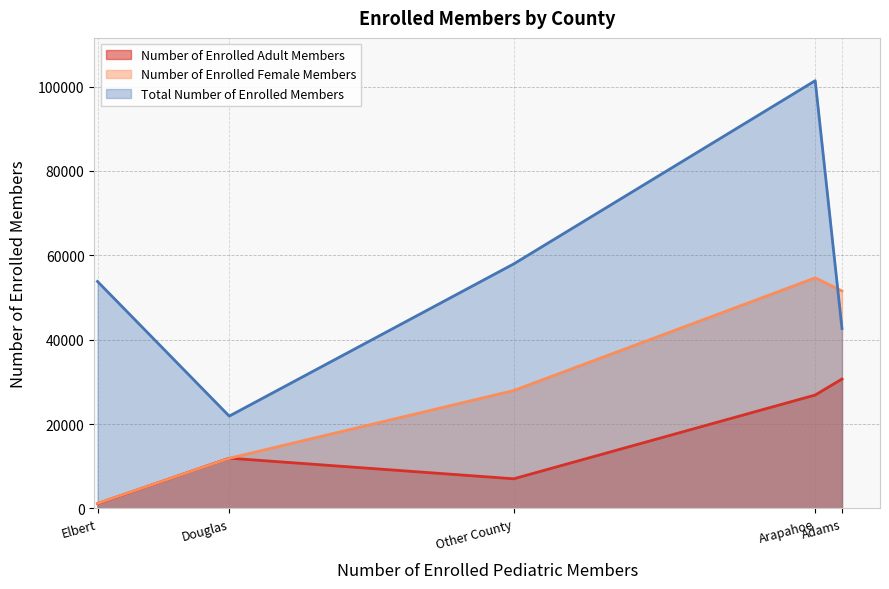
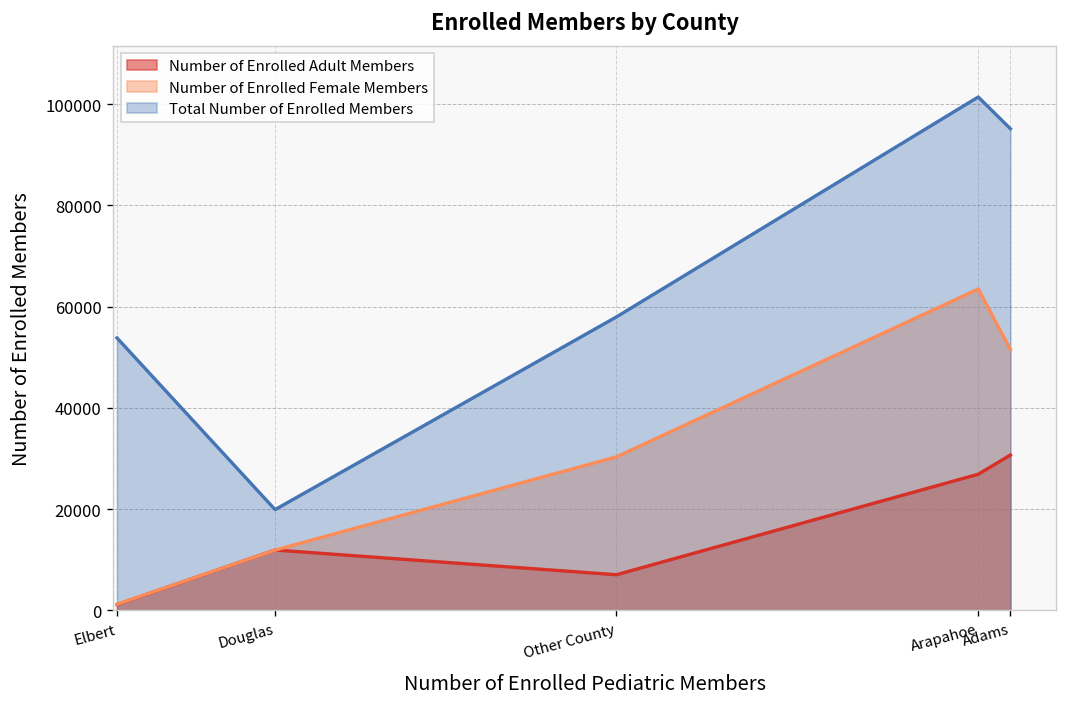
Total Number of Enrolled Members, Douglas: 22000 -> 20000
Number of Enrolled Female Members, Other County: 28000 -> 30000
Number of Enrolled Female Members, Arapahoe: 55000 -> 63000
Total Number of Enrolled Members, Adams: 43000 -> 95000
